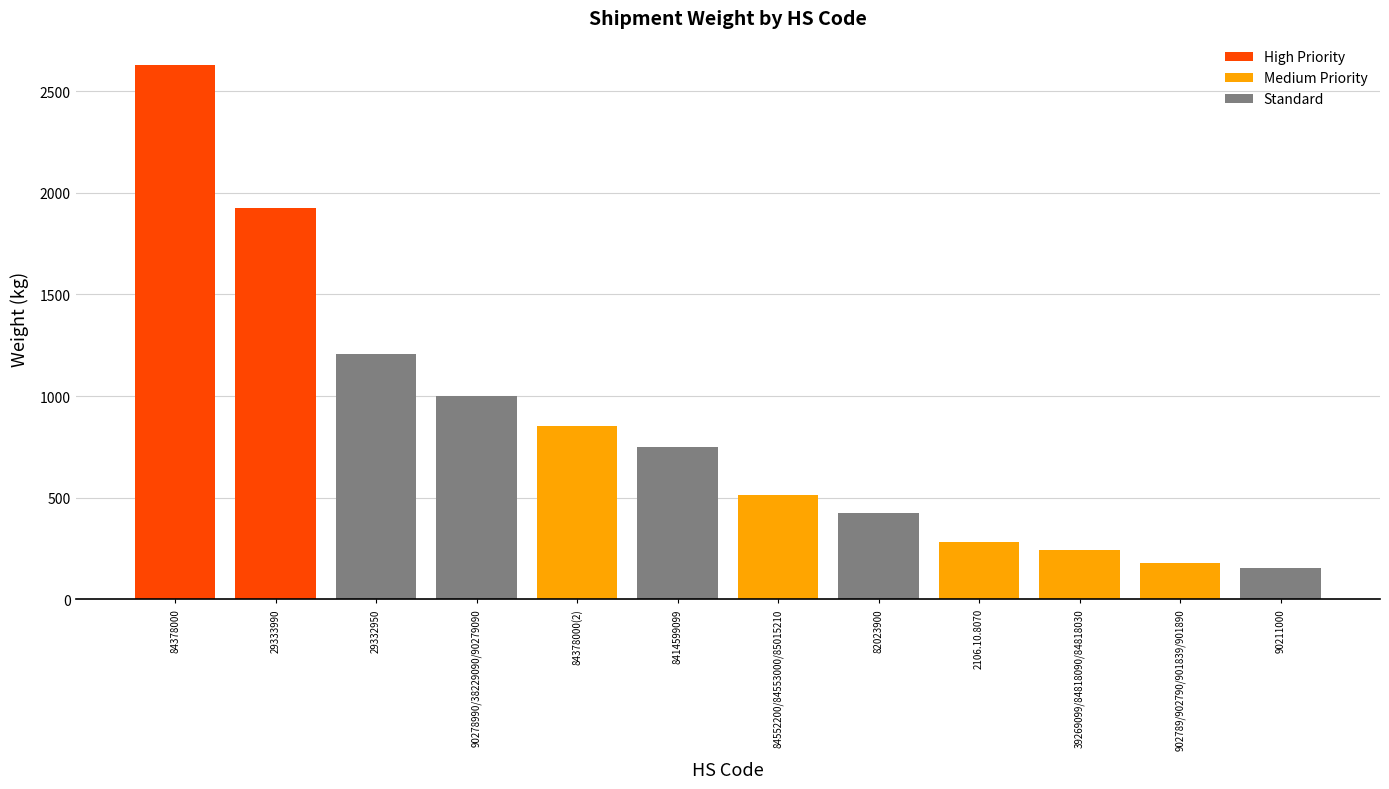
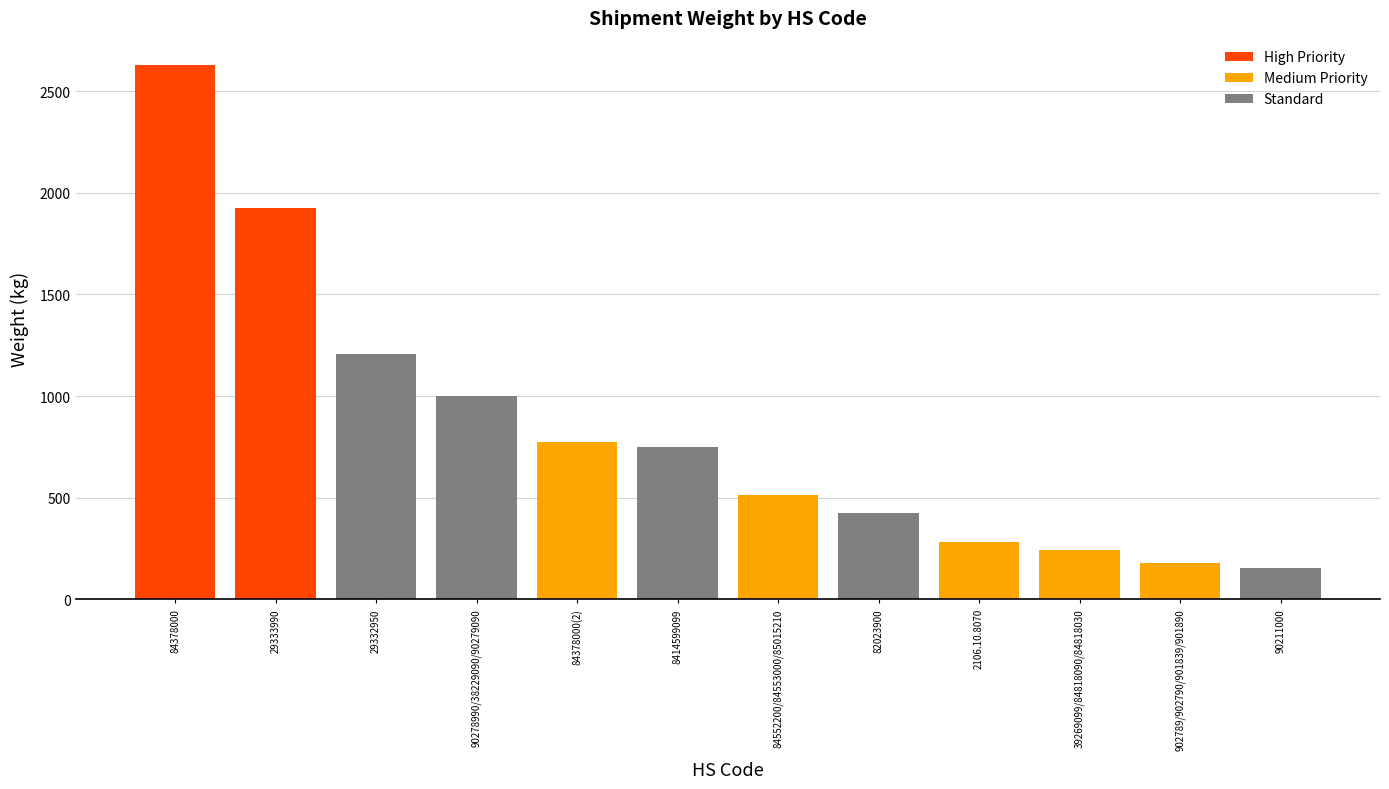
84378000(2): 850 -> 770
